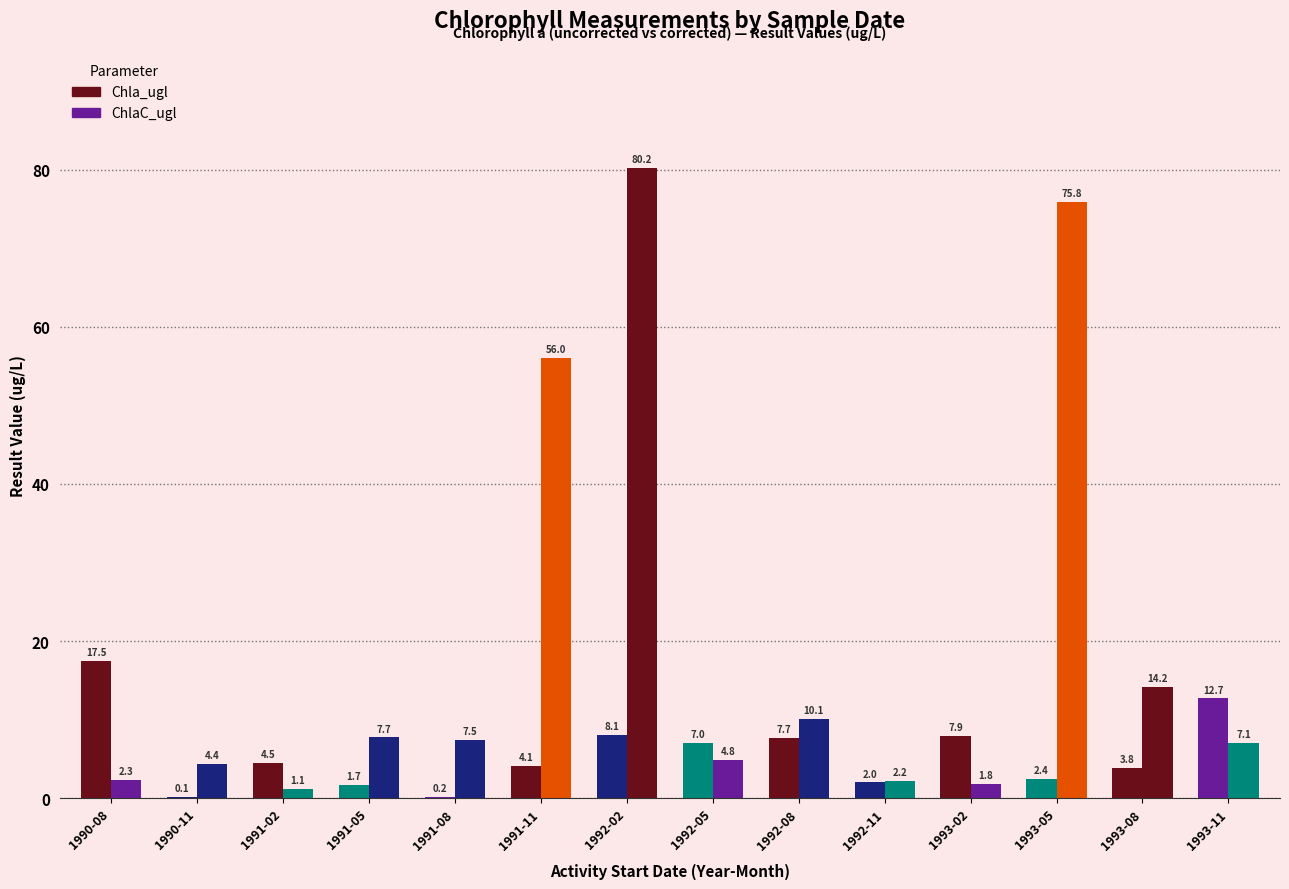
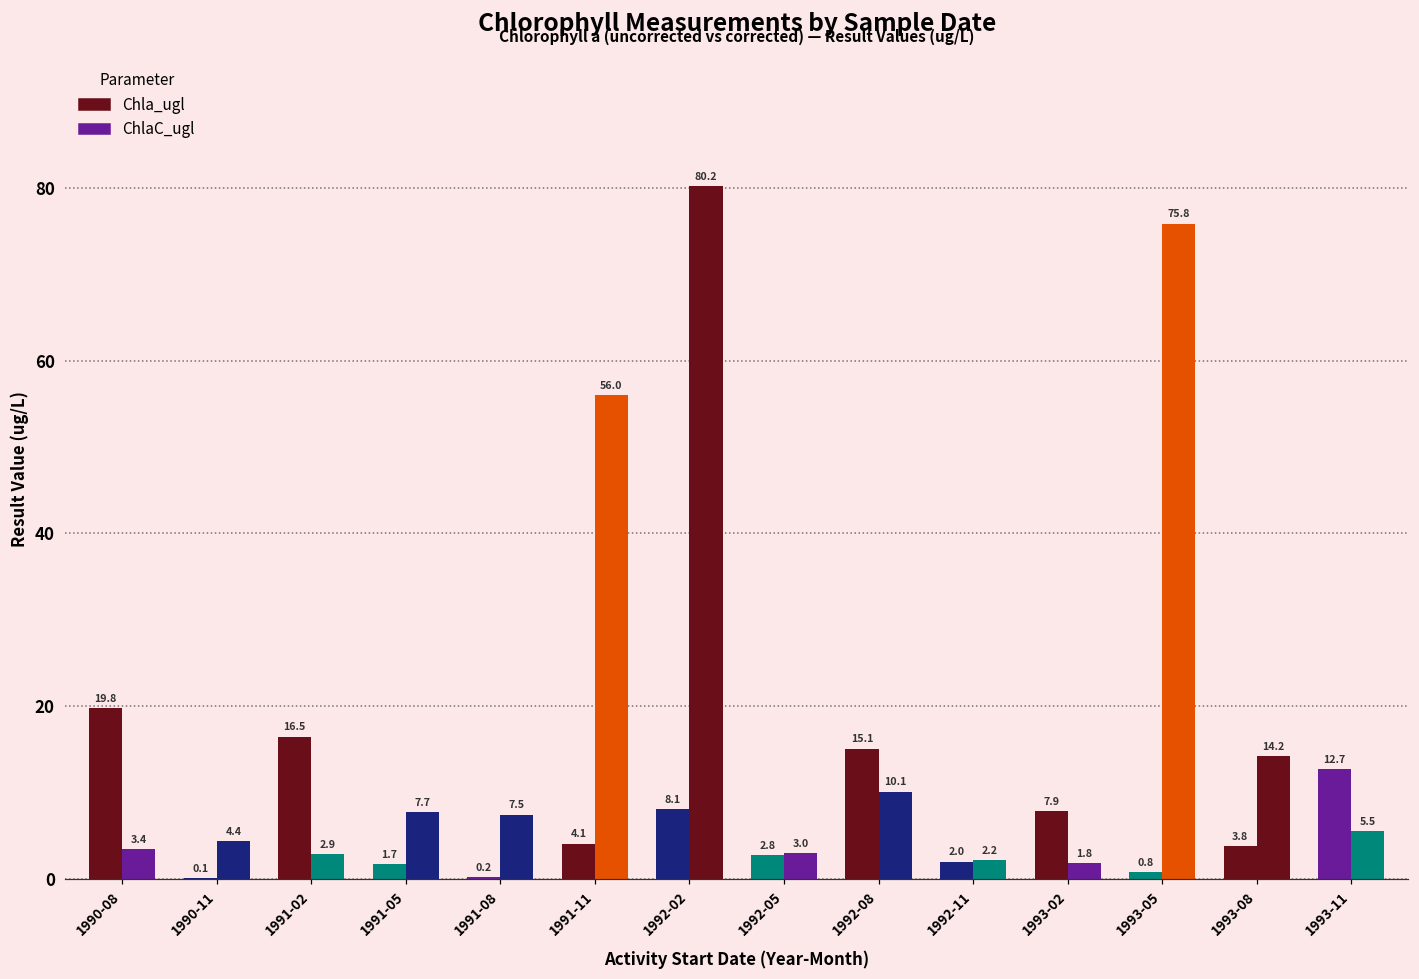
Chla_ugl, 1990-08: 17.5 -> 19.8
ChlaC_ugl, 1990-08: 2.3 -> 3.4
Chla_ugl, 1991-02: 4.5 -> 16.5
ChlaC_ugl, 1991-02: 1.1 -> 2.9
Chla_ugl, 1992-05: 7.0 -> 2.8
ChlaC_ugl, 1992-05: 4.8 -> 3.0
Chla_ugl, 1992-08: 7.7 -> 15.1
Chla_ugl, 1993-05: 2.4 -> 0.8
ChlaC_ugl, 1993-11: 7.1 -> 5.5
